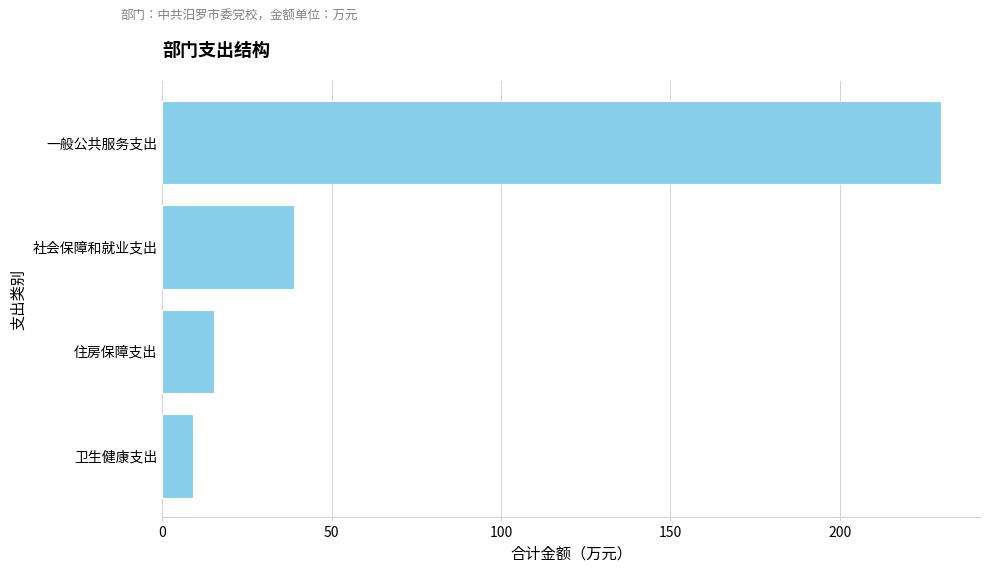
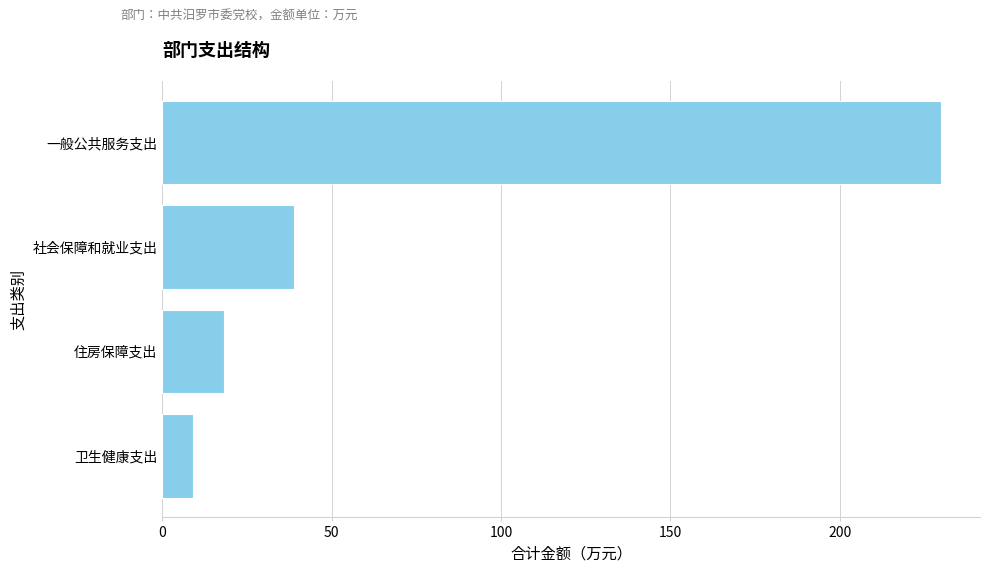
住房保障支出: 15 -> 18
